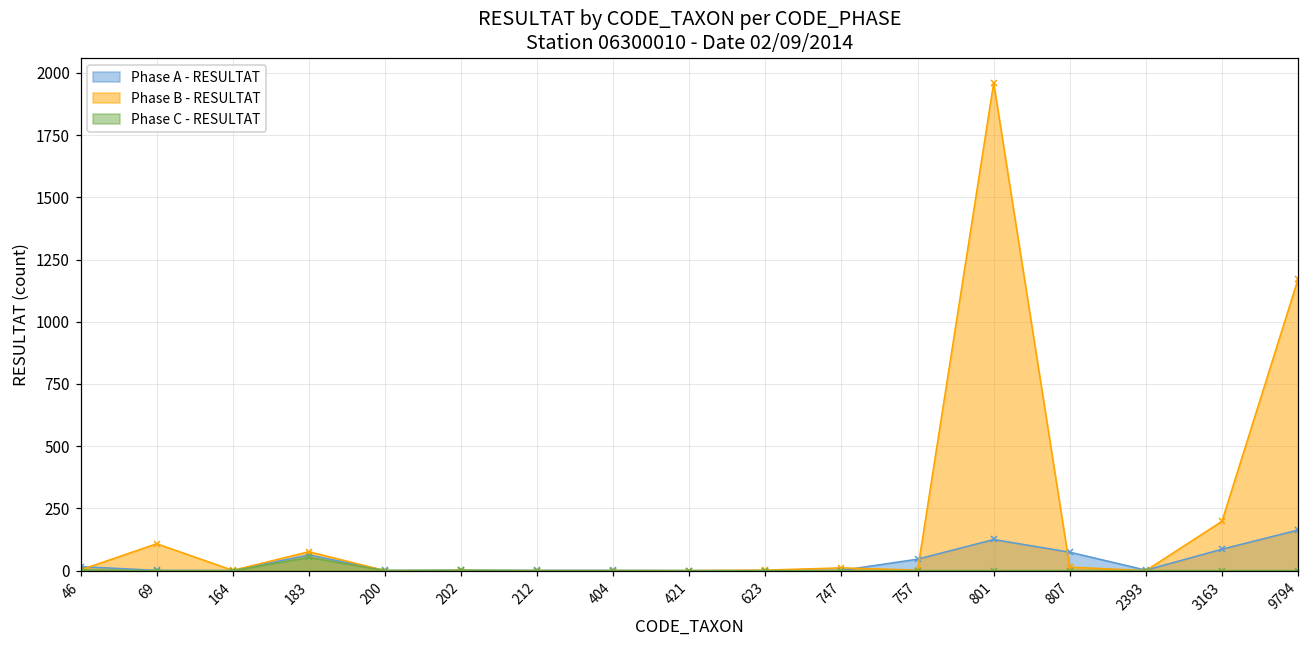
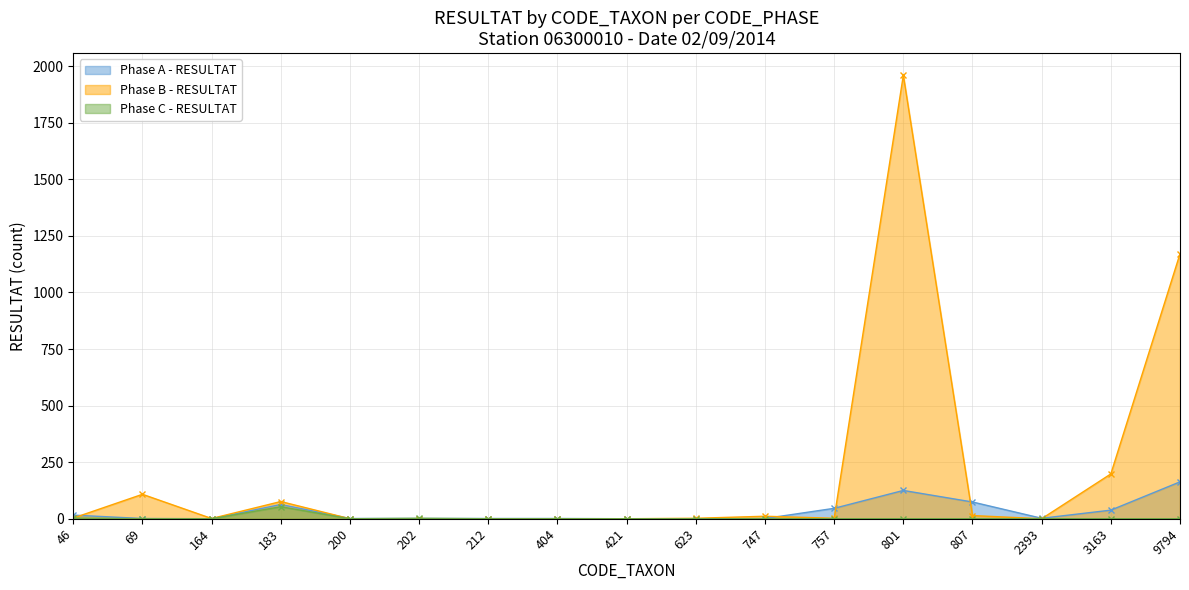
Phase A - RESULTAT, 3163: 90 -> 40
